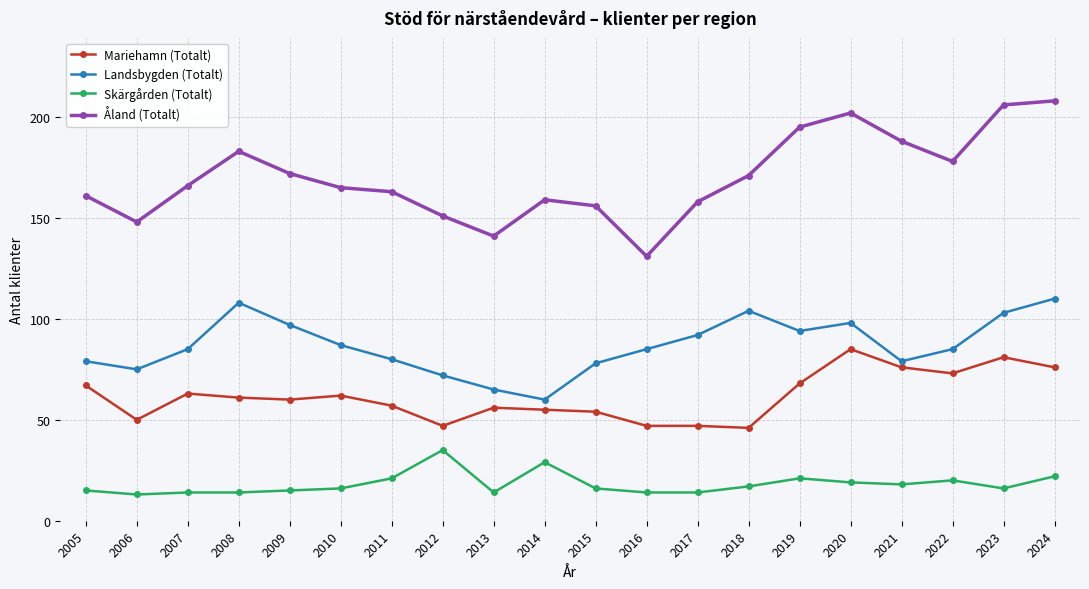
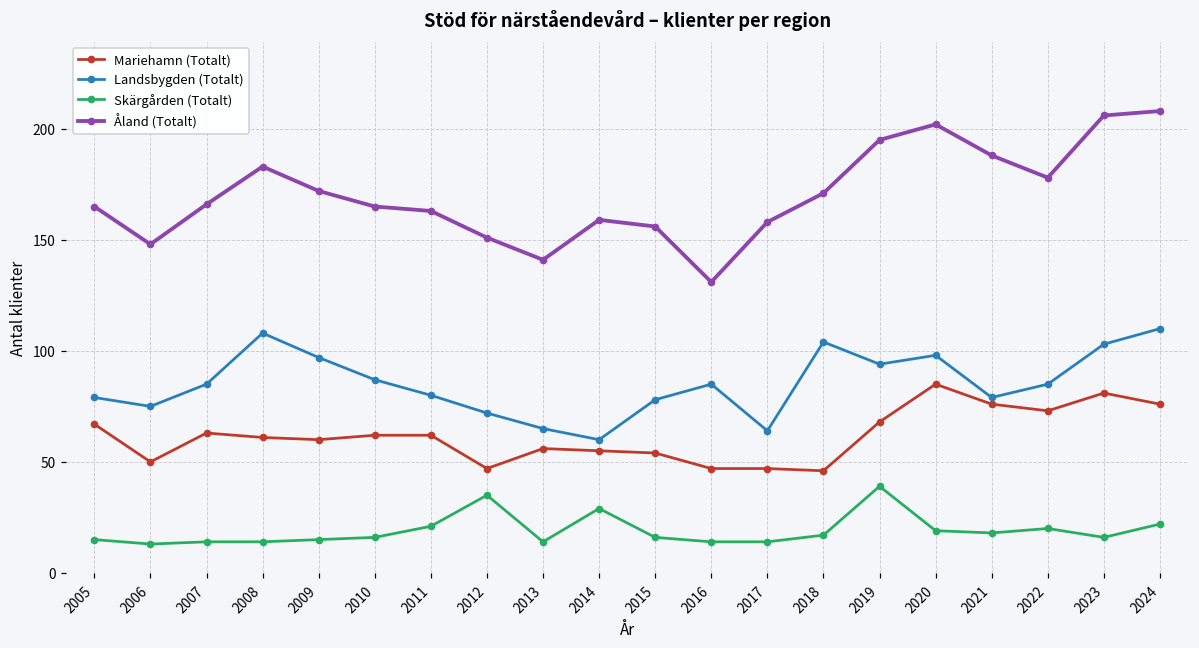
Åland (Totalt), 2005: 161 -> 165
Mariehamn (Totalt), 2011: 57 -> 62
Landsbygden (Totalt), 2017: 92 -> 64
Skärgården (Totalt), 2019: 21 -> 39
